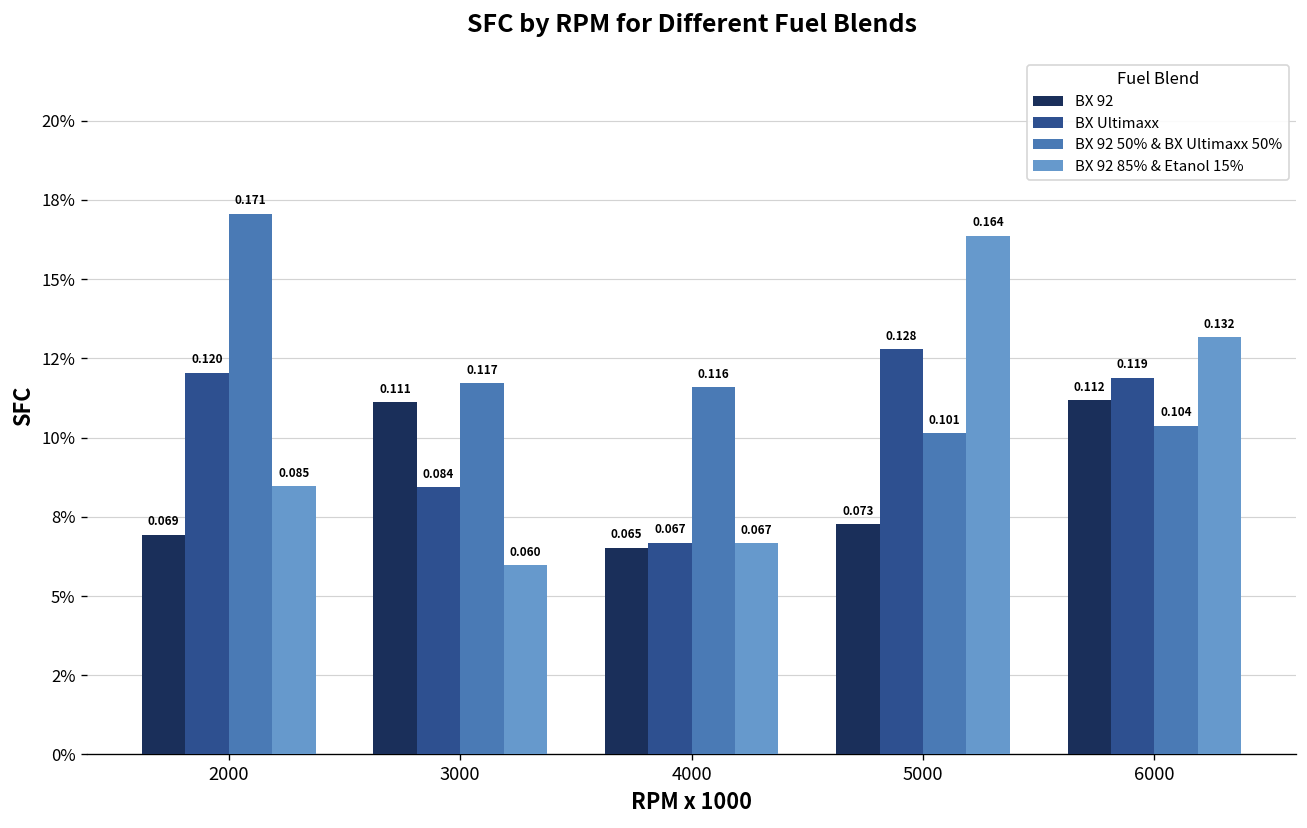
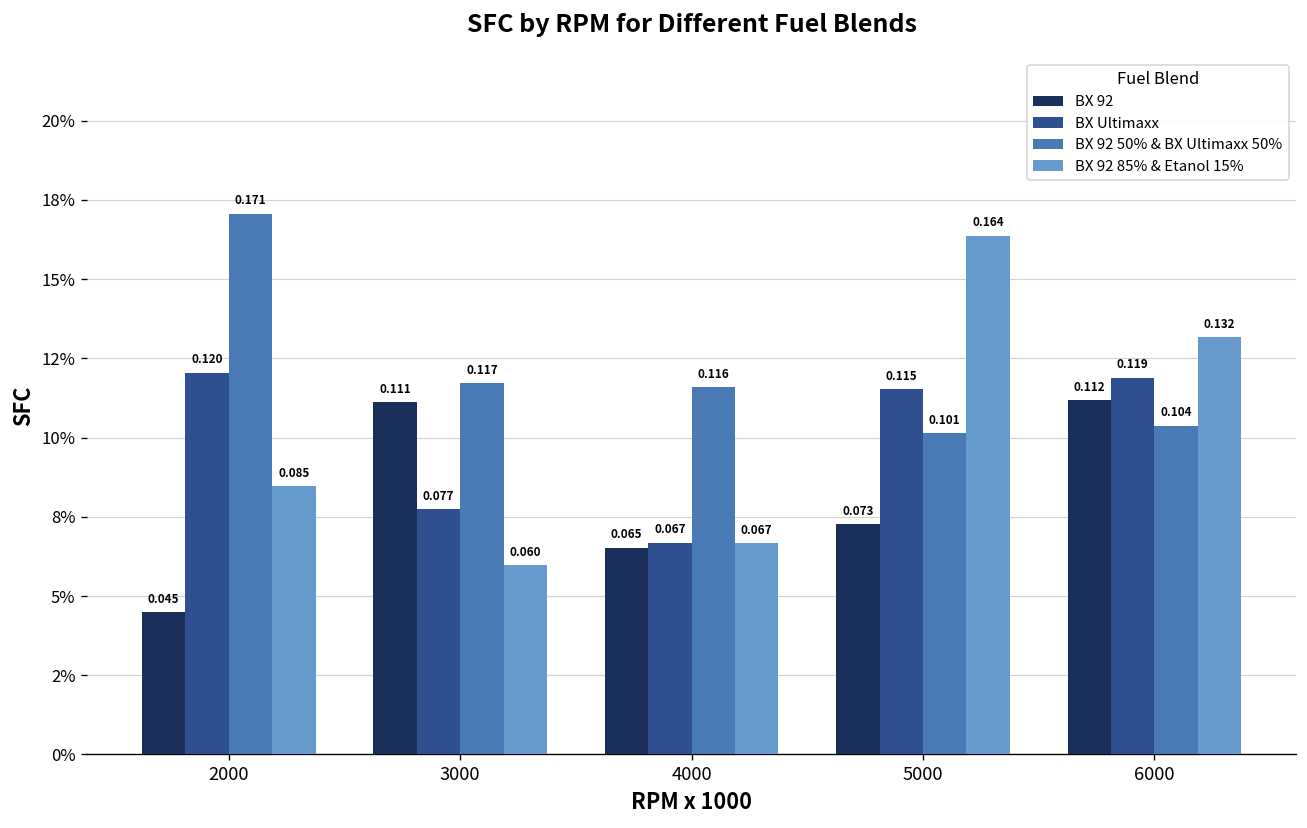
BX 92, 2000: 0.069 -> 0.045
BX Ultimaxx, 3000: 0.084 -> 0.077
BX Ultimaxx, 5000: 0.128 -> 0.115
